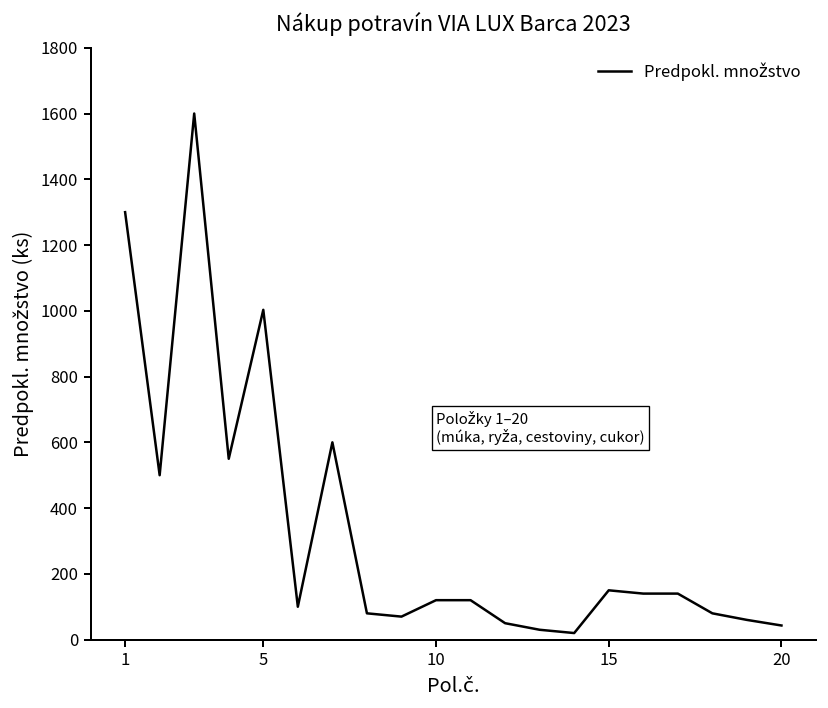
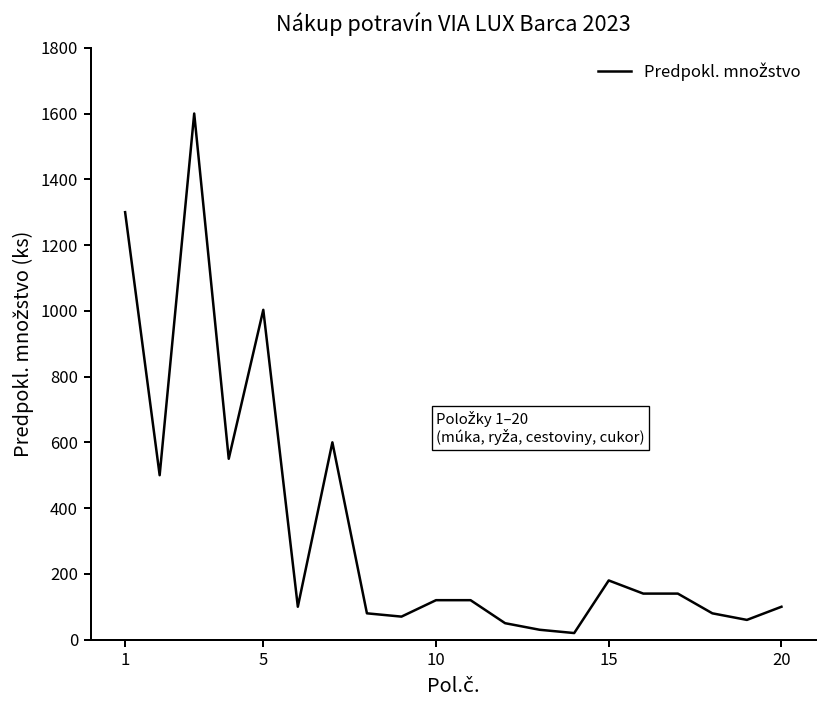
15: 150 -> 180
20: 40 -> 100
